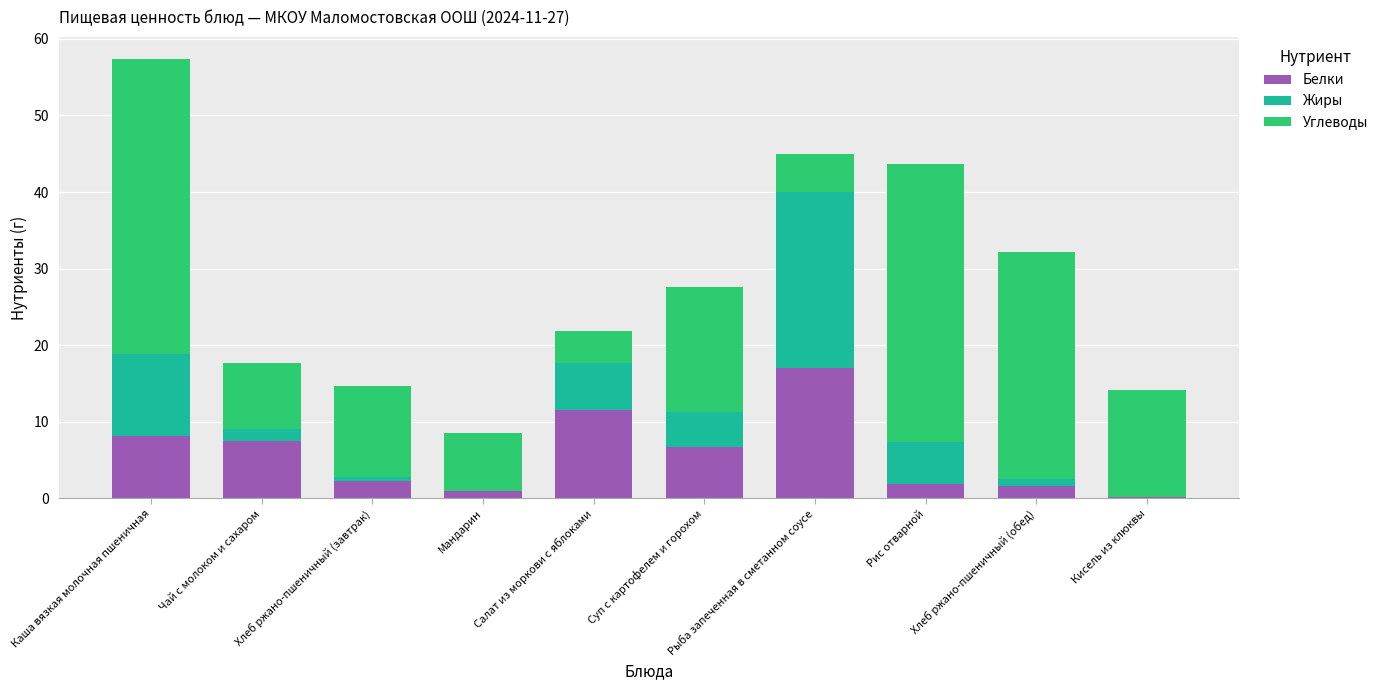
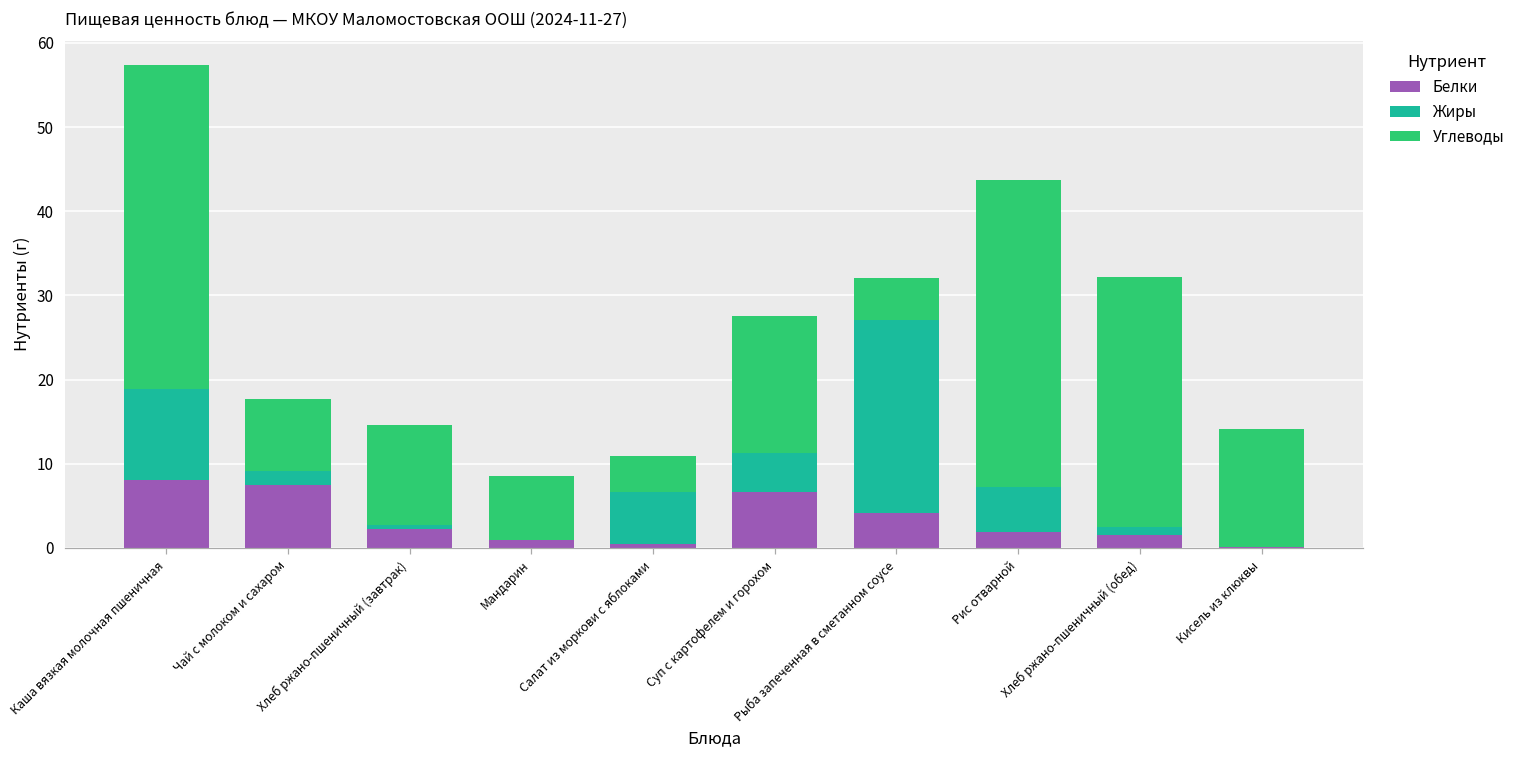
Белки, Салат из моркови с яблоками: 12 -> 1
Белки, Рыба запеченная в сметанном соусе: 17 -> 4
